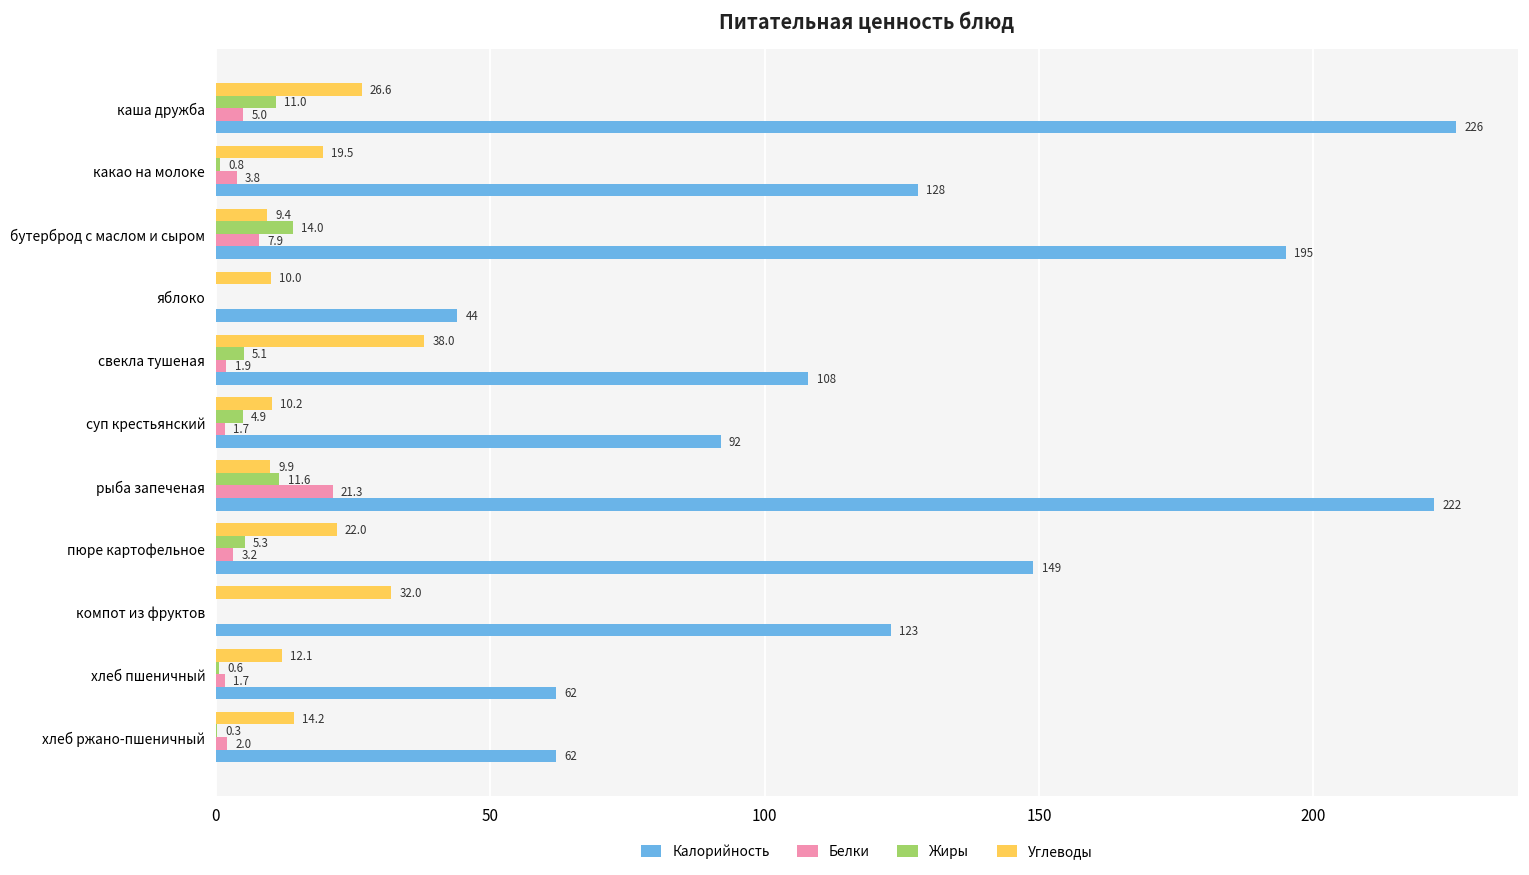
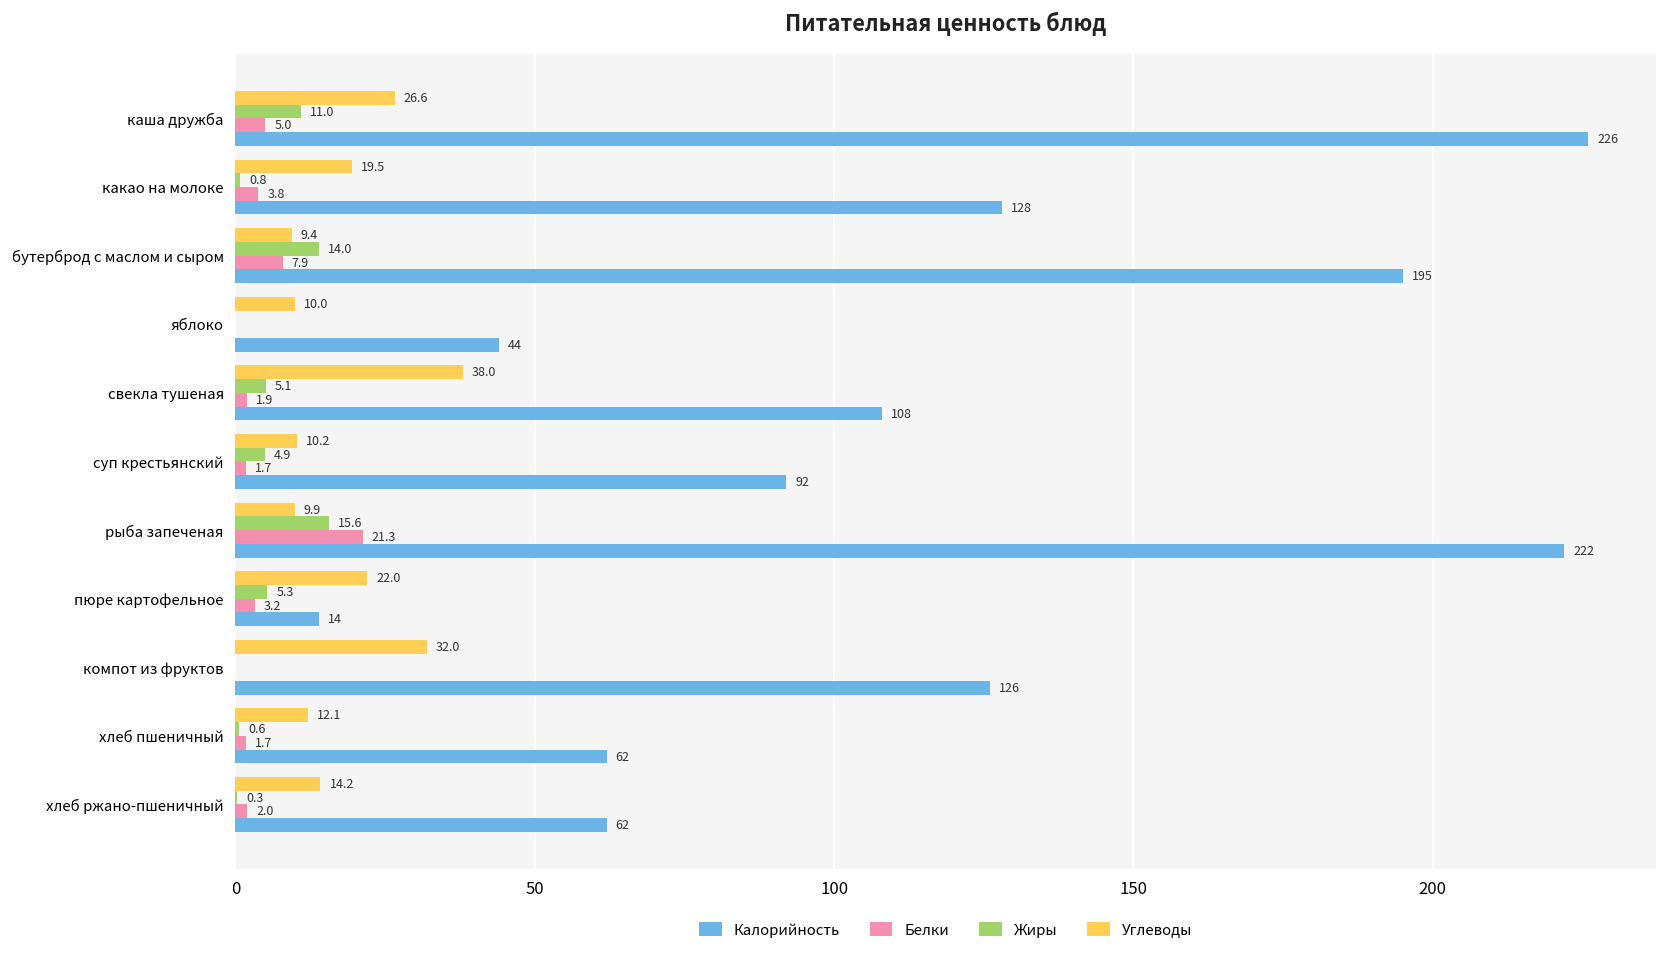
Жиры, рыба запеченая: 11.6 -> 15.6
Калорийность, пюре картофельное: 149 -> 14
Калорийность, компот из фруктов: 123 -> 126
